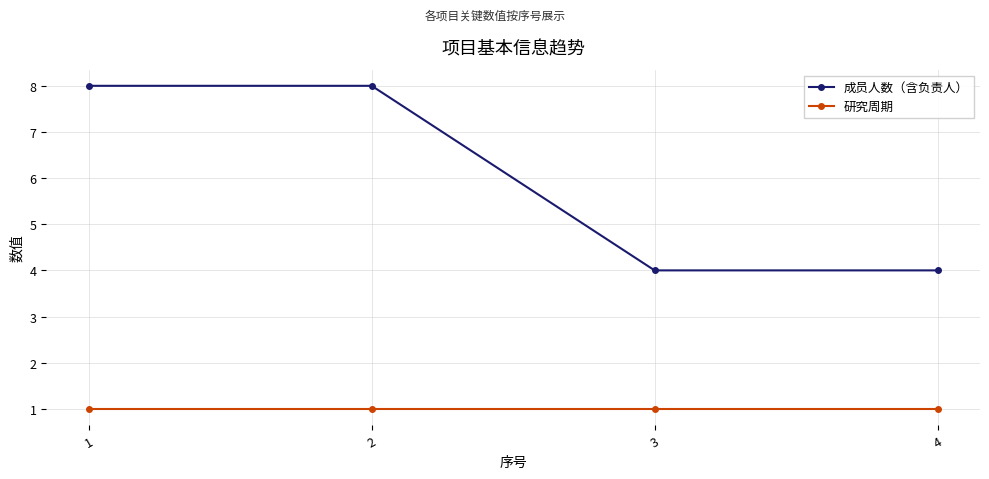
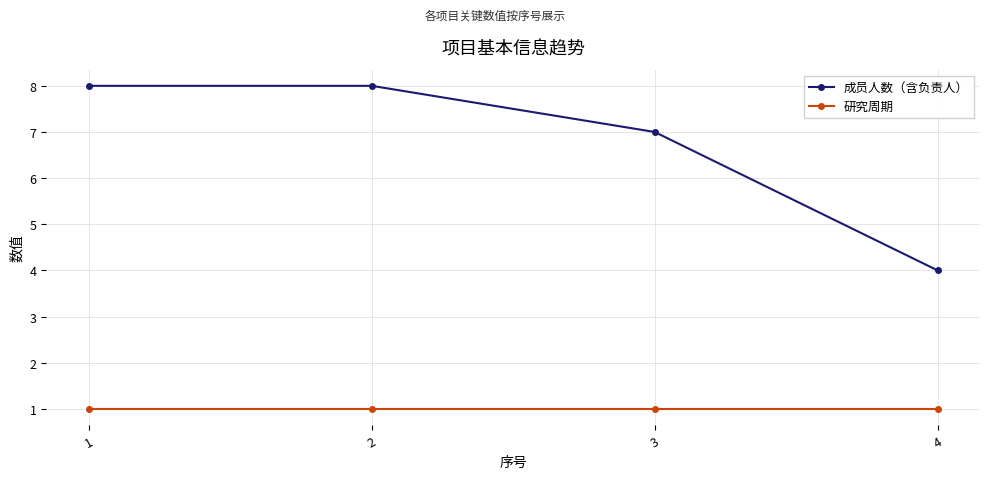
成员人数（含负责人）, 3: 4 -> 7
